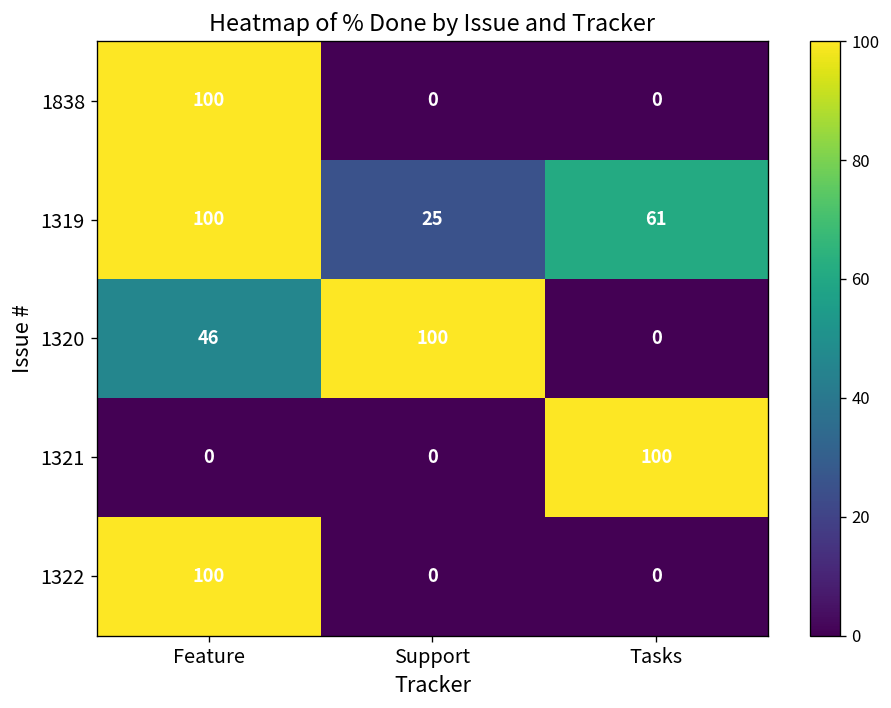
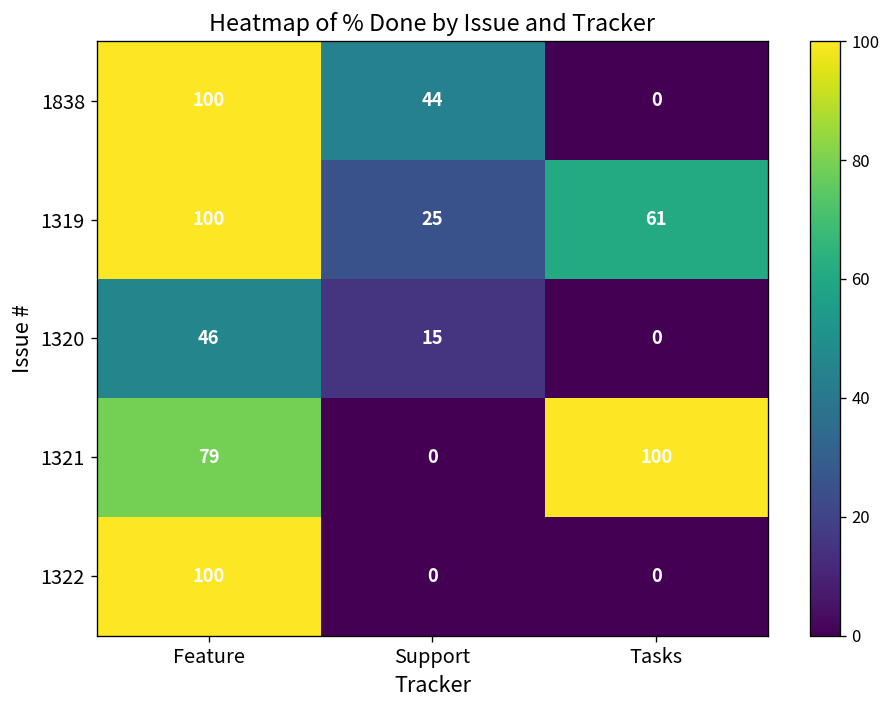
1838, Support: 0 -> 44
1320, Support: 100 -> 15
1321, Feature: 0 -> 79
